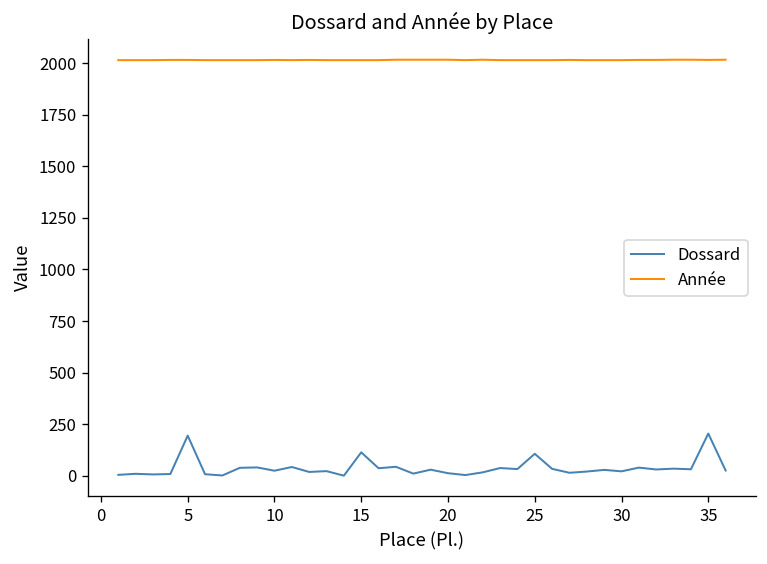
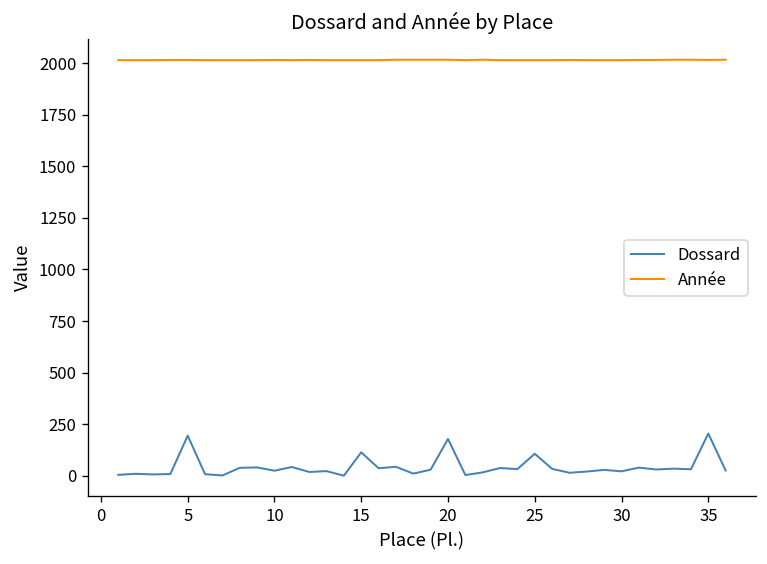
Dossard, 20: 10 -> 180
